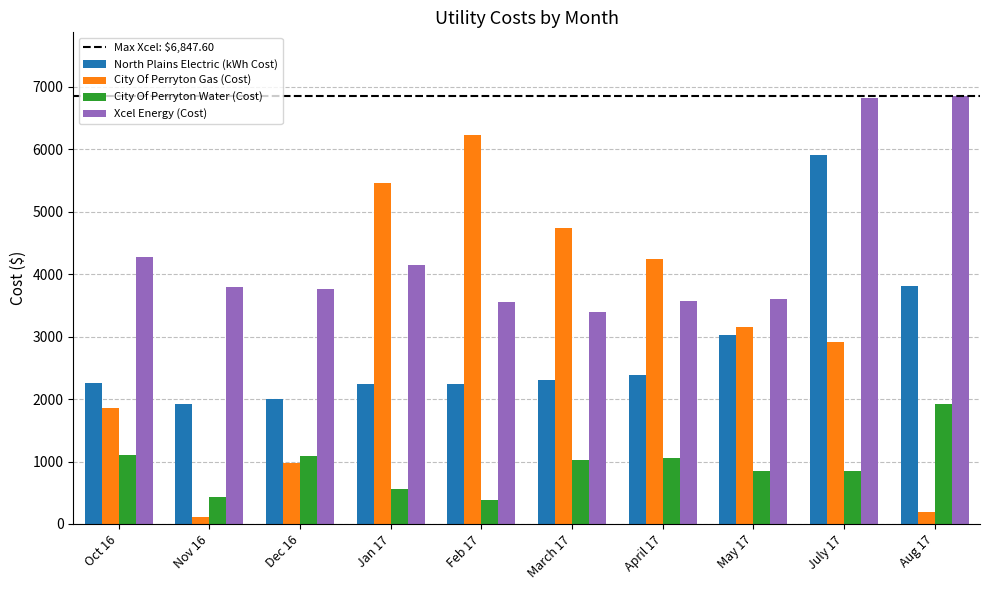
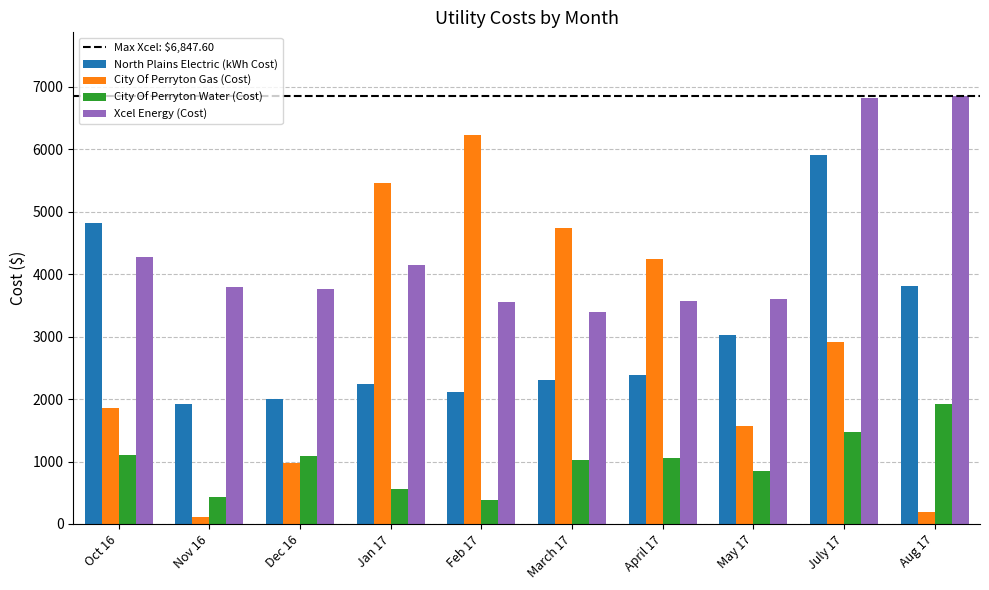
North Plains Electric (kWh Cost), Oct 16: 2300 -> 4800
North Plains Electric (kWh Cost), Feb 17: 2200 -> 2100
City Of Perryton Gas (Cost), May 17: 3200 -> 1600
City Of Perryton Water (Cost), July 17: 800 -> 1500
